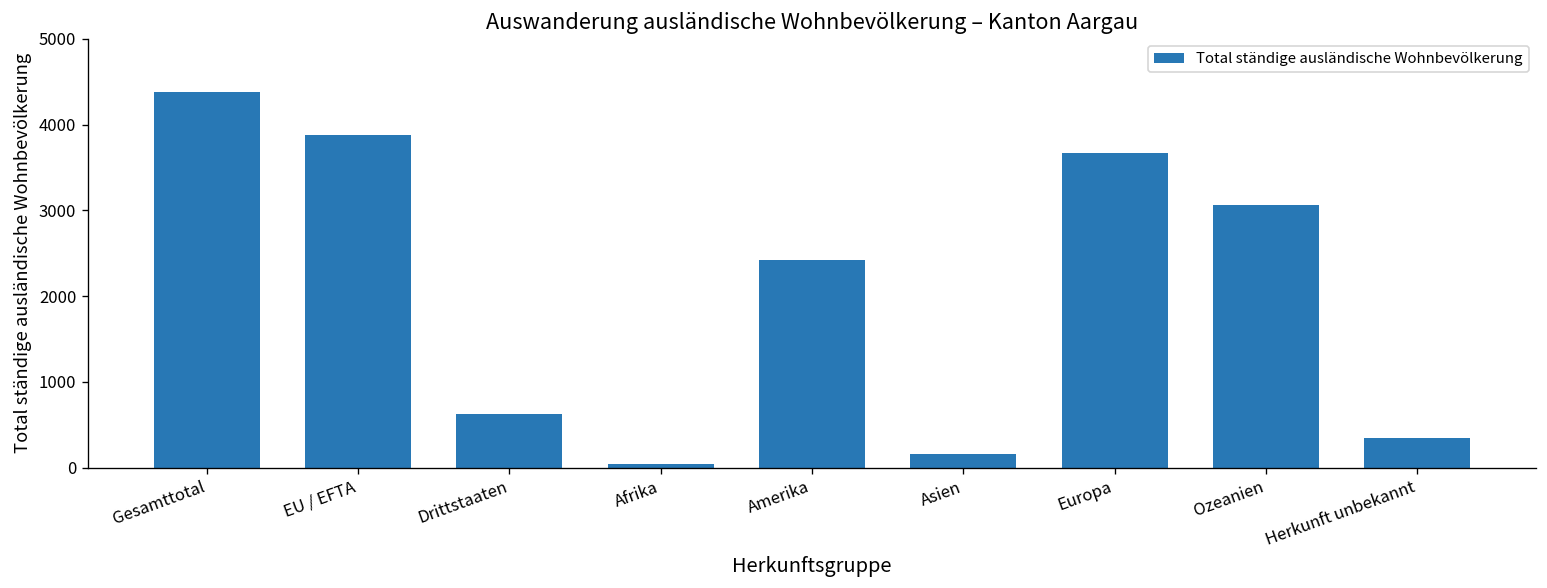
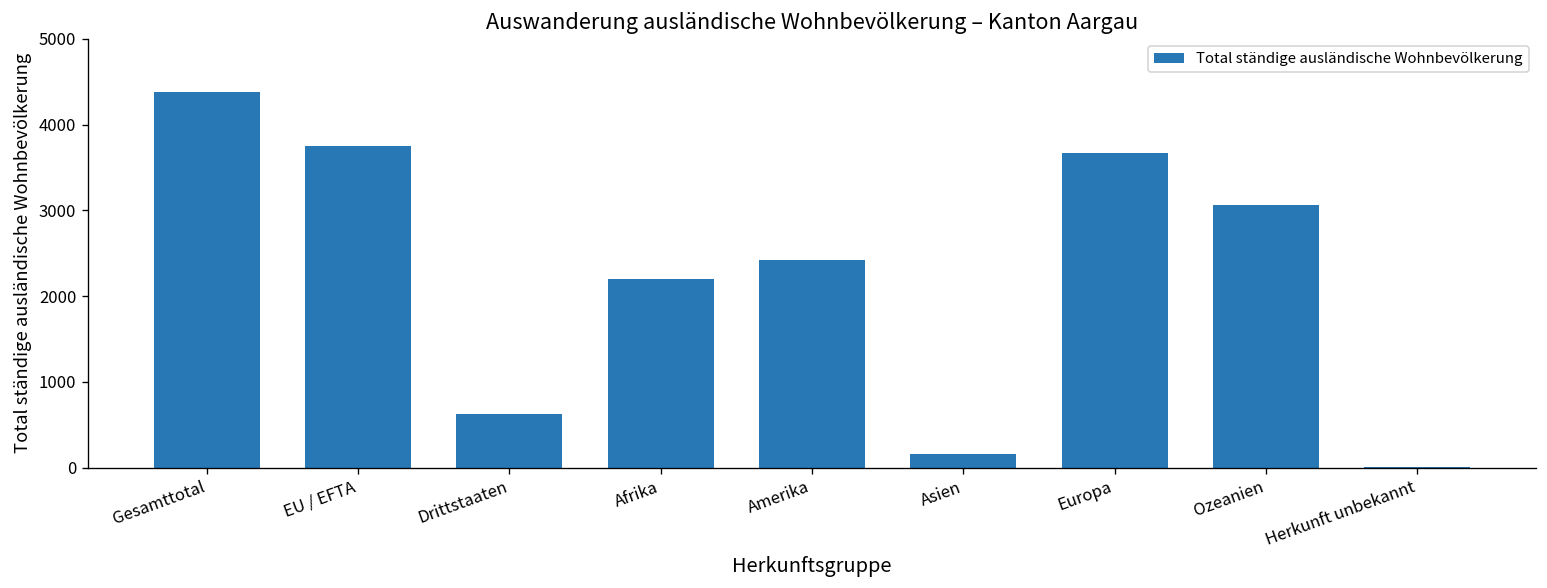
EU / EFTA: 3900 -> 3800
Afrika: 0 -> 2200
Herkunft unbekannt: 300 -> 0
